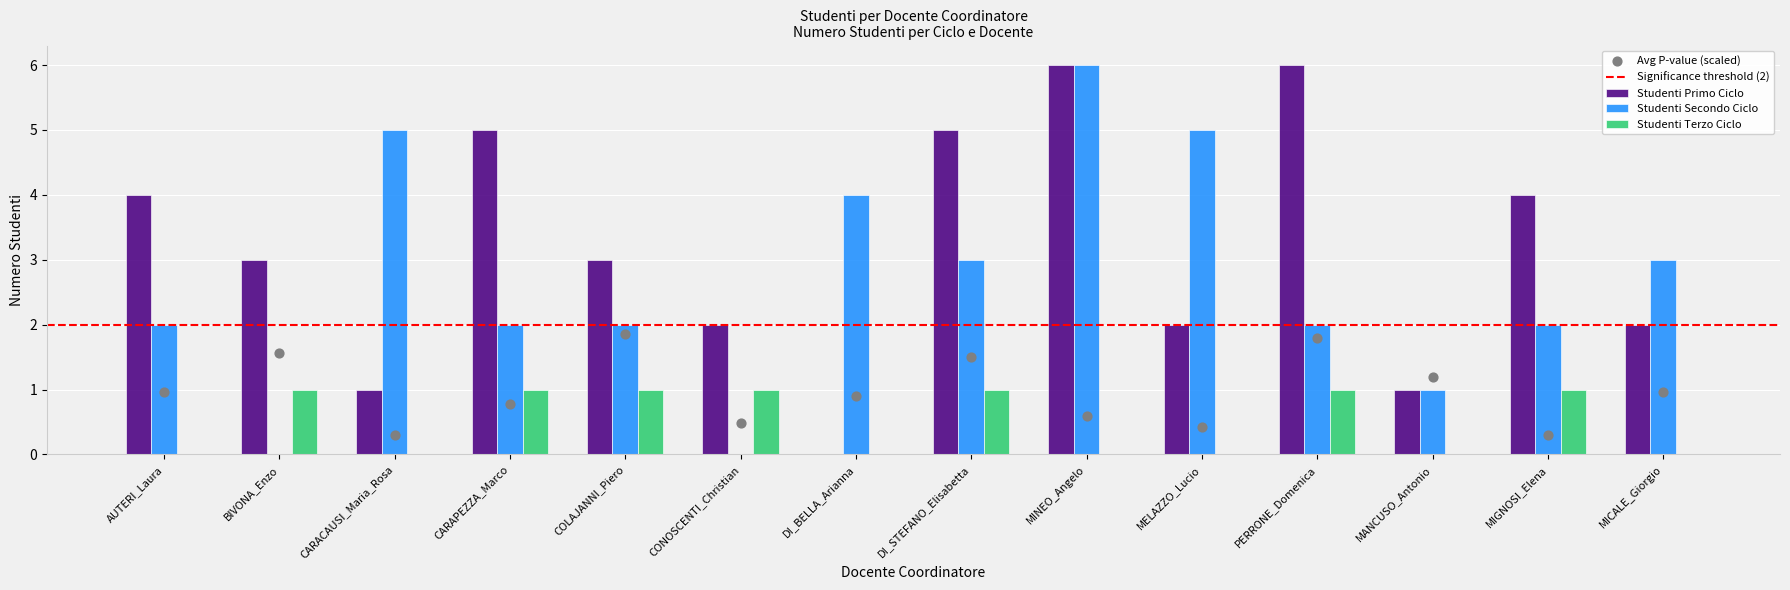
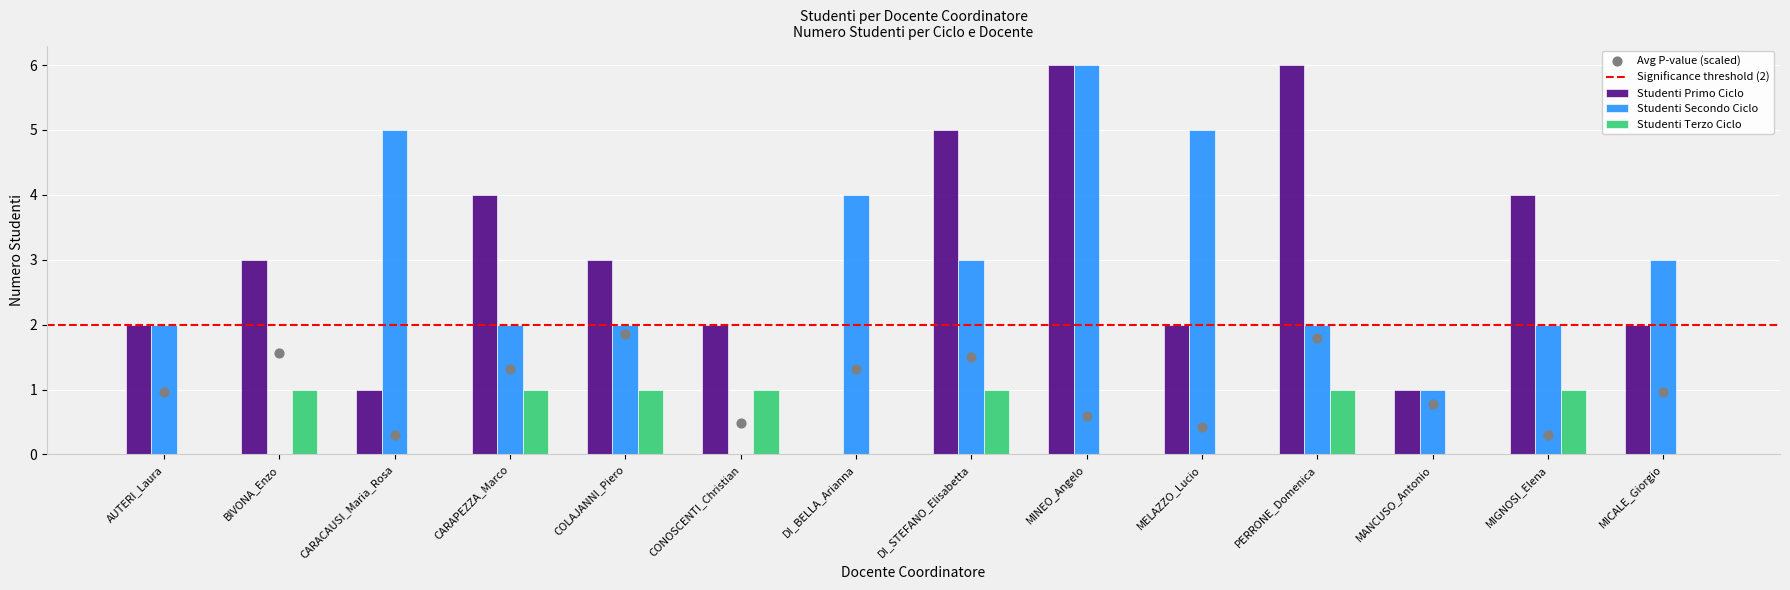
Studenti Primo Ciclo, AUTERI_Laura: 4 -> 2
Studenti Primo Ciclo, CARAPEZZA_Marco: 5 -> 4
Avg P-value (scaled), CARAPEZZA_Marco: 0.8 -> 1.3
Avg P-value (scaled), DI_BELLA_Arianna: 0.9 -> 1.3
Avg P-value (scaled), MANCUSO_Antonio: 1.2 -> 0.8
